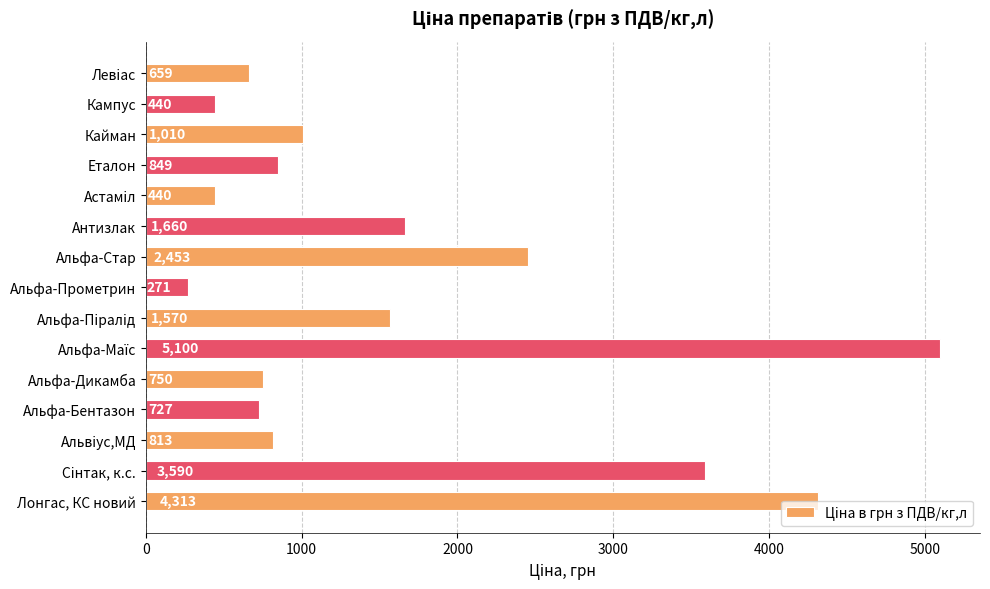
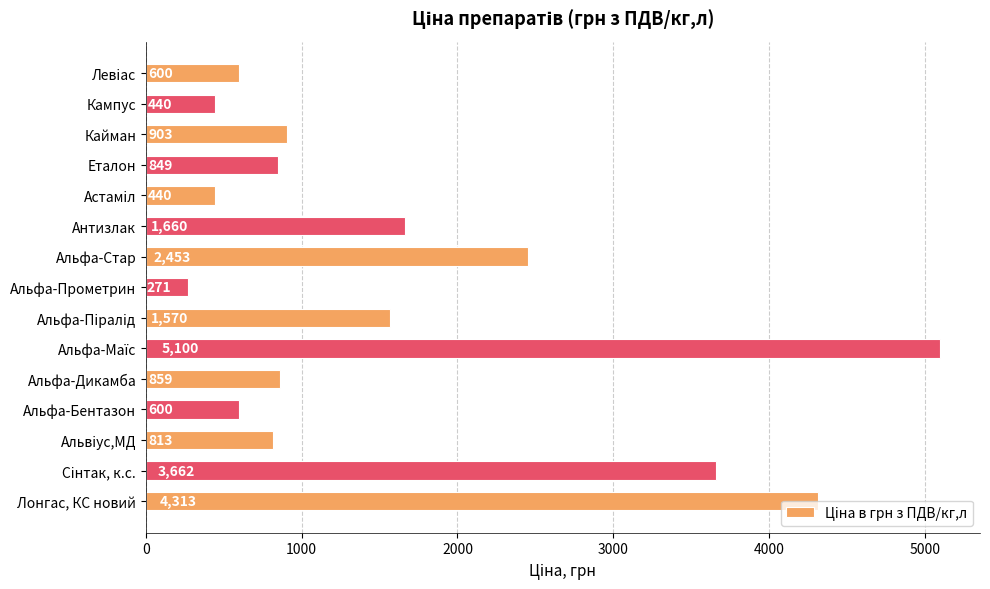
Левіас: 659 -> 600
Кайман: 1,010 -> 903
Альфа-Дикамба: 750 -> 859
Альфа-Бентазон: 727 -> 600
Сінтак, к.с.: 3,590 -> 3,662
